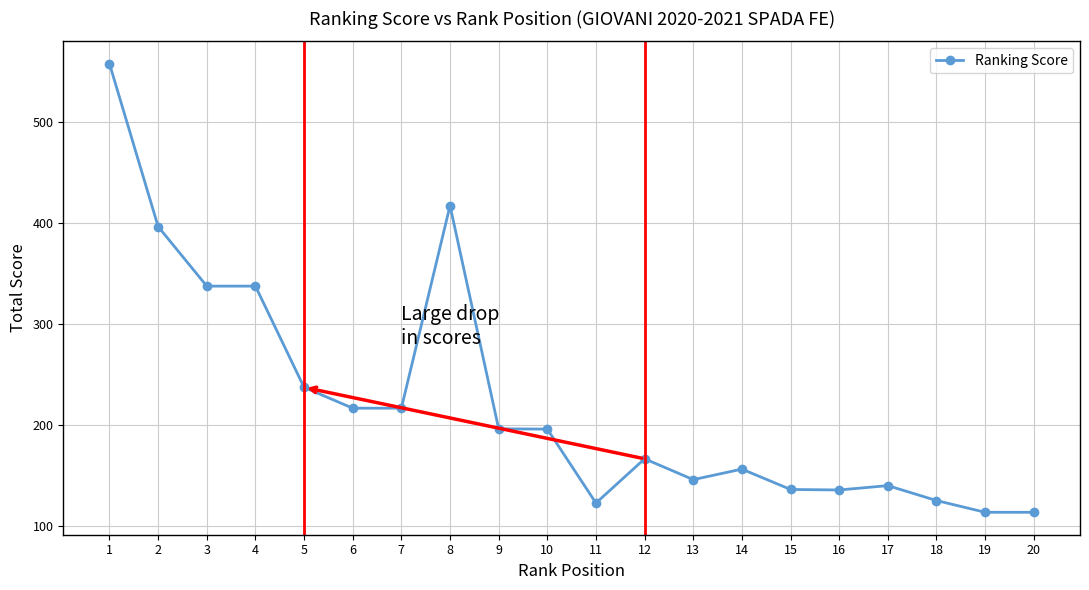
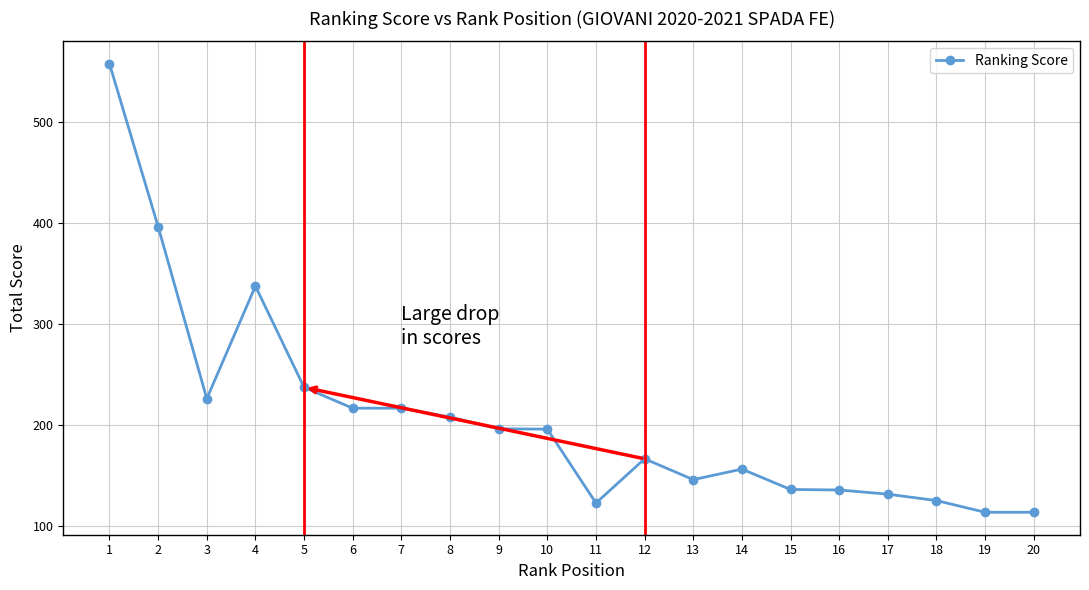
3: 338 -> 226
8: 417 -> 208
17: 140 -> 132
